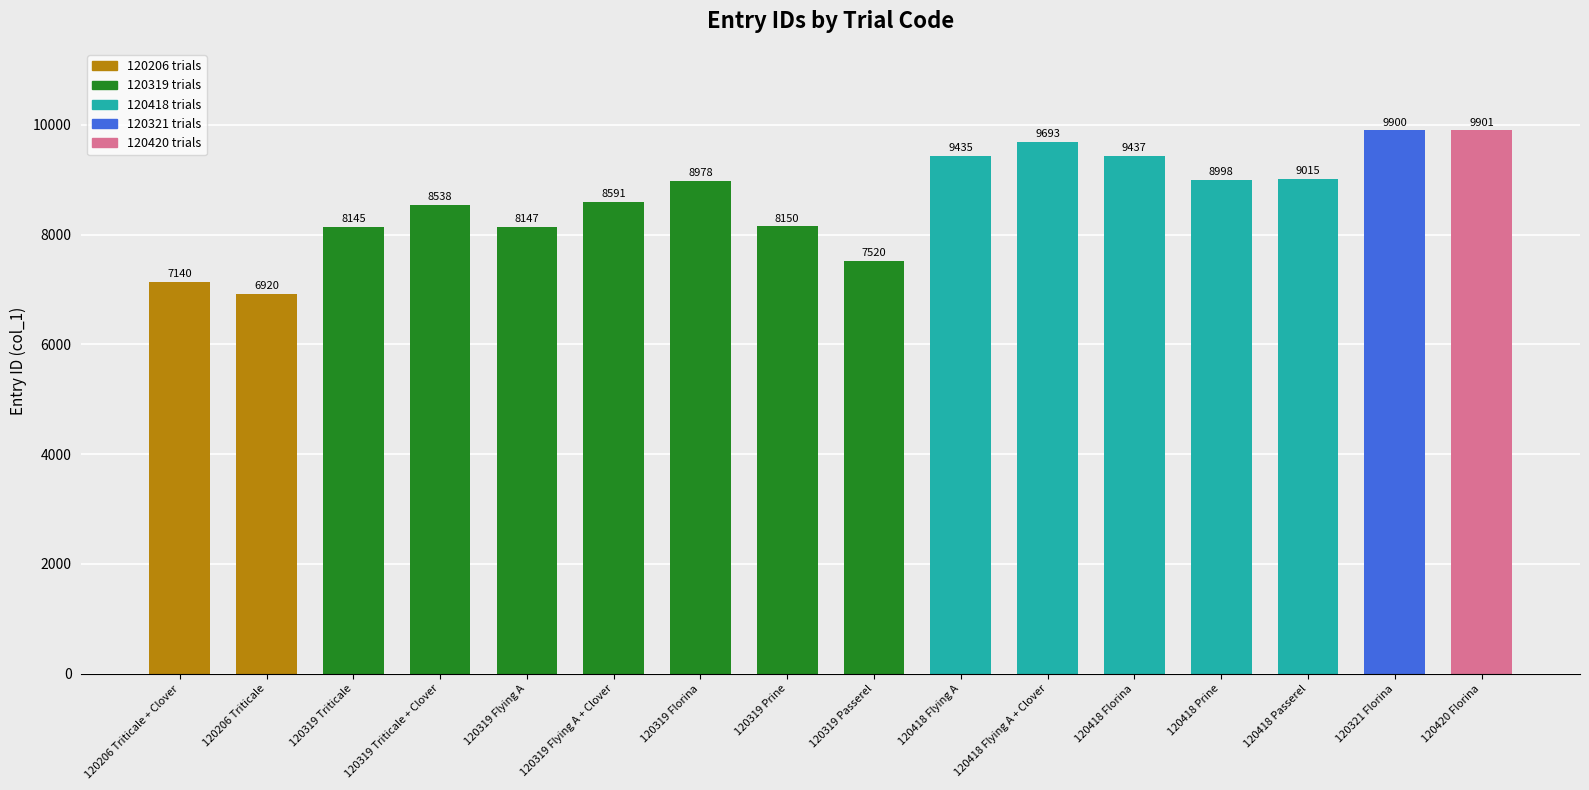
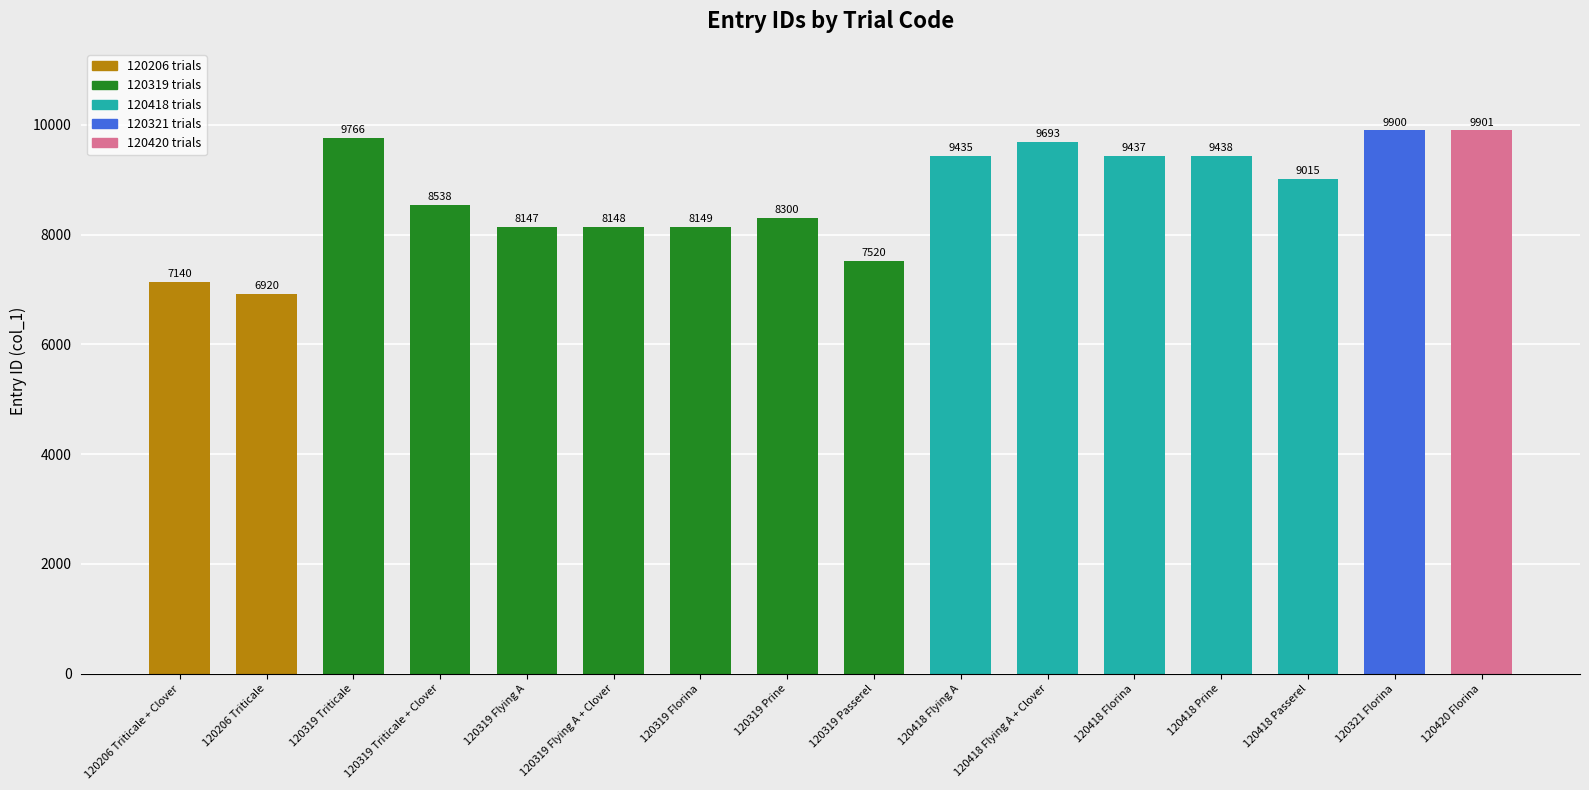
120319 Triticale: 8145 -> 9766
120319 Flying A + Clover: 8591 -> 8148
120319 Florina: 8978 -> 8149
120319 Prine: 8150 -> 8300
120418 Prine: 8998 -> 9438
